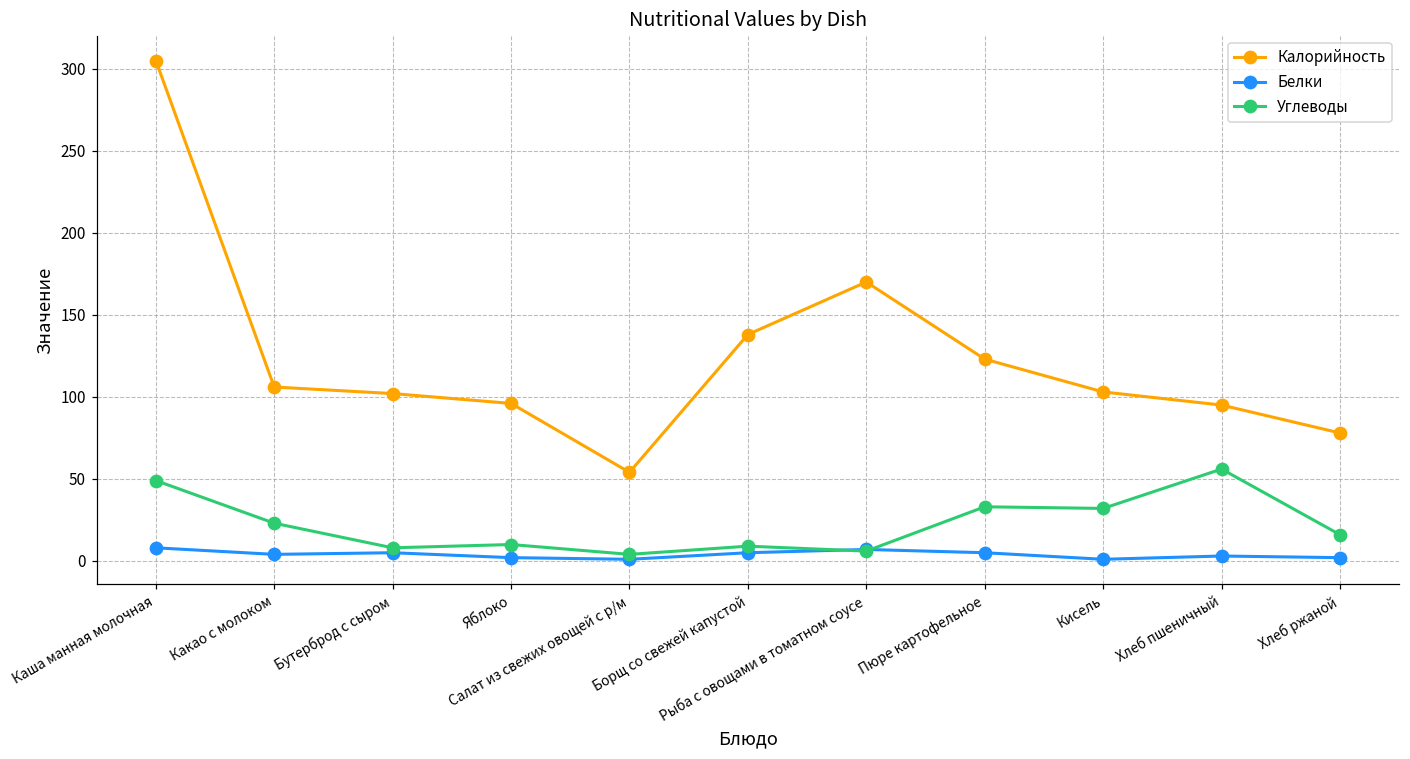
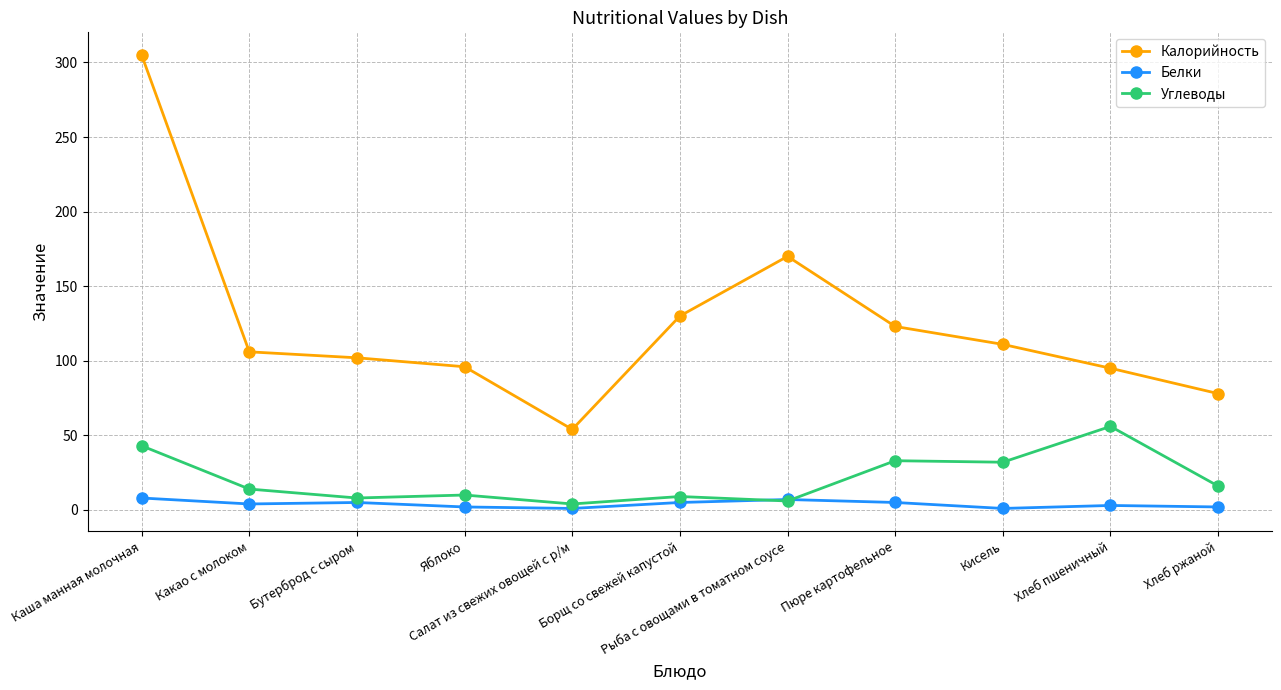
Углеводы, Каша манная молочная: 49 -> 43
Углеводы, Какао с молоком: 23 -> 14
Калорийность, Борщ со свежей капустой: 138 -> 130
Калорийность, Кисель: 103 -> 111
